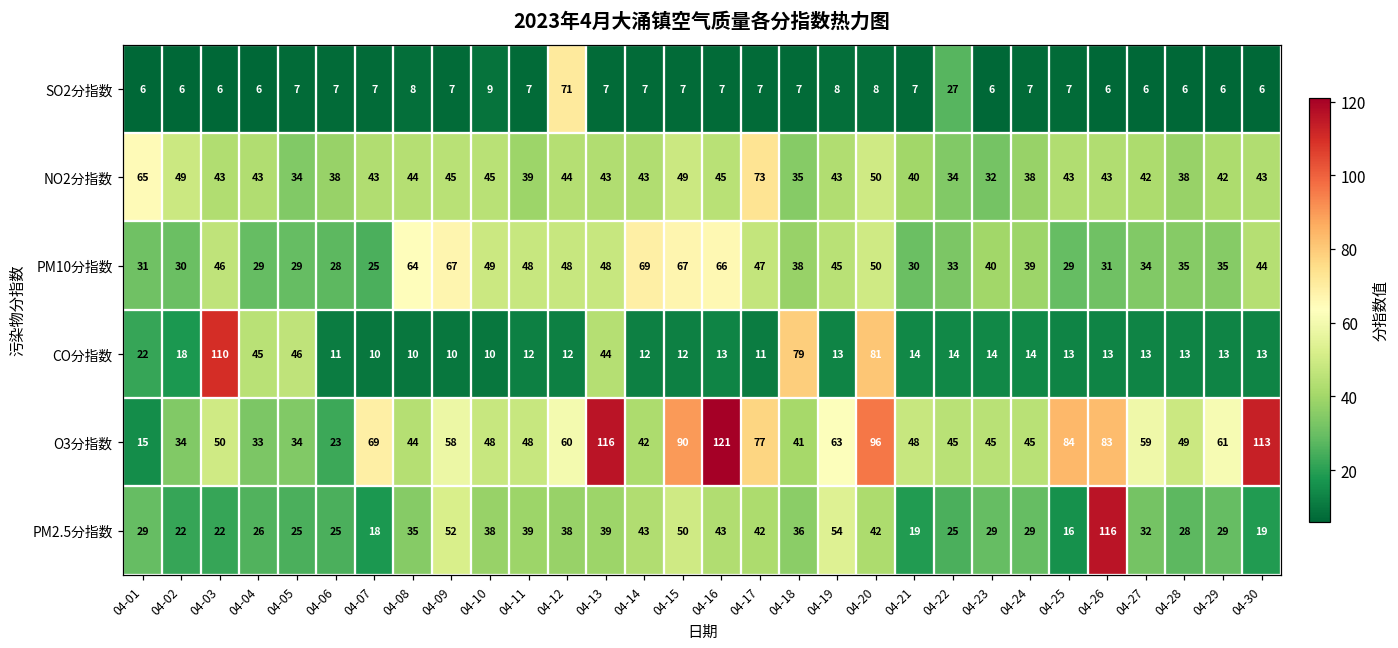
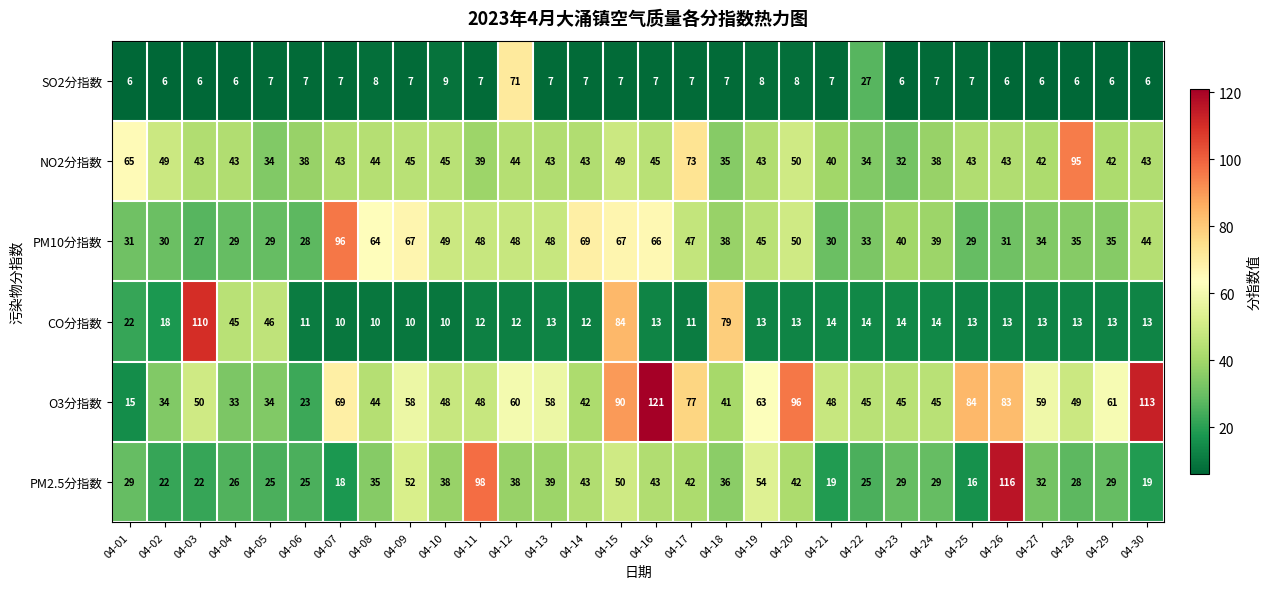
NO2分指数, 04-28: 38 -> 95
PM10分指数, 04-03: 46 -> 27
PM10分指数, 04-07: 25 -> 96
CO分指数, 04-13: 44 -> 13
CO分指数, 04-15: 12 -> 84
CO分指数, 04-20: 81 -> 13
O3分指数, 04-13: 116 -> 58
PM2.5分指数, 04-11: 39 -> 98
